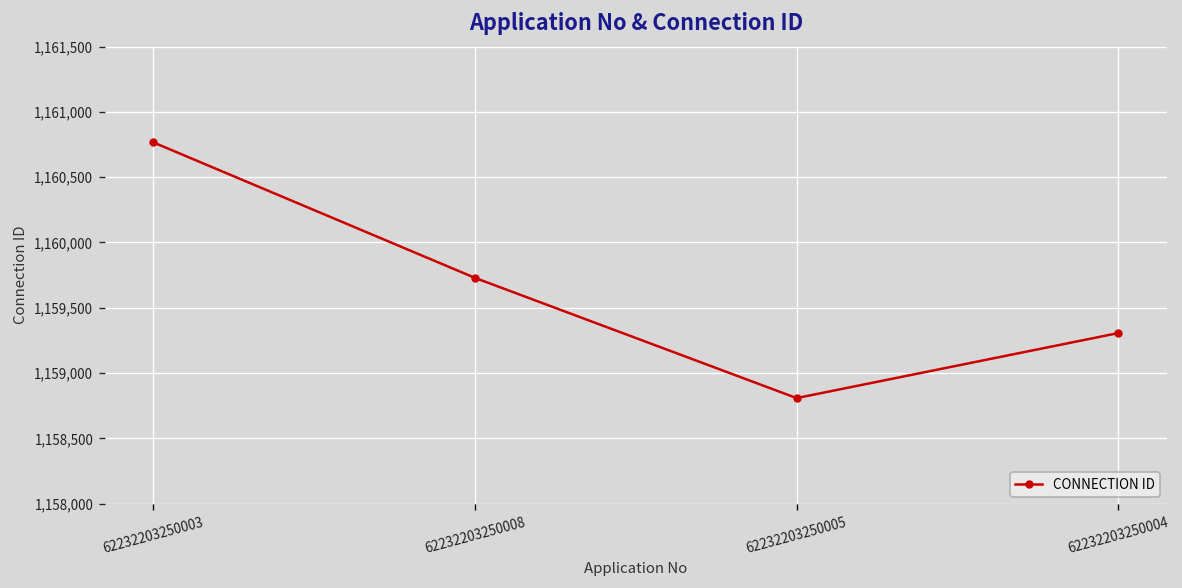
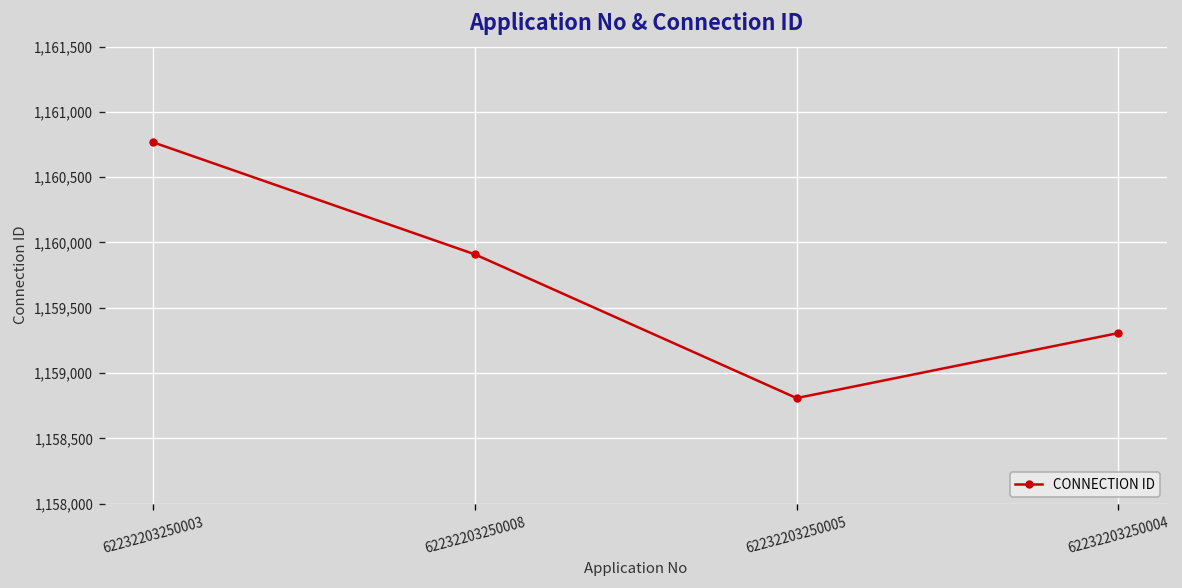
62232203250008: 1,159,730 -> 1,159,910
